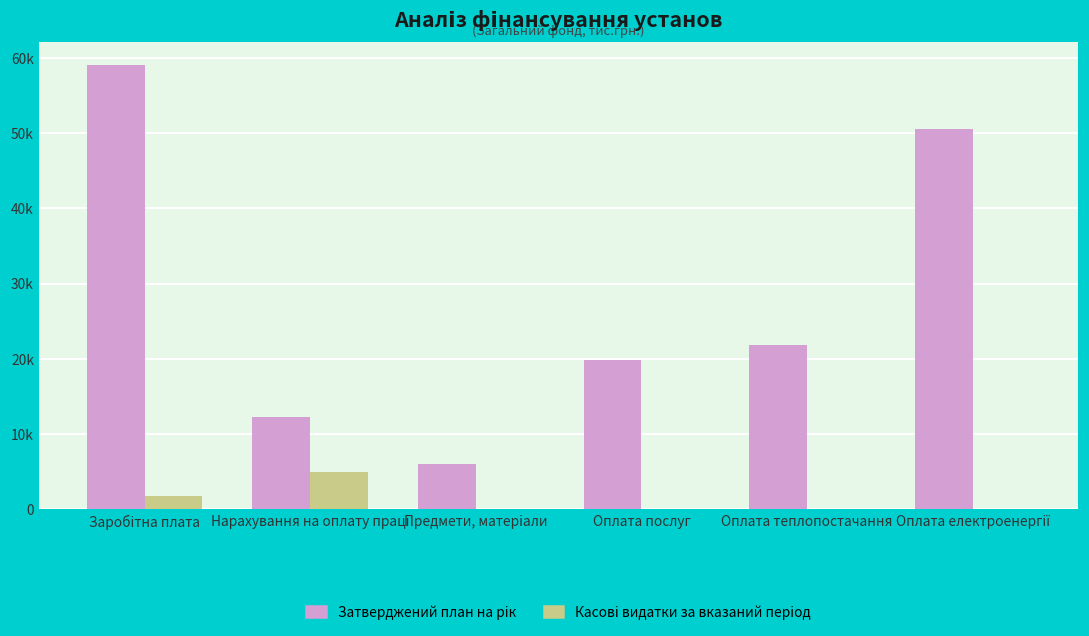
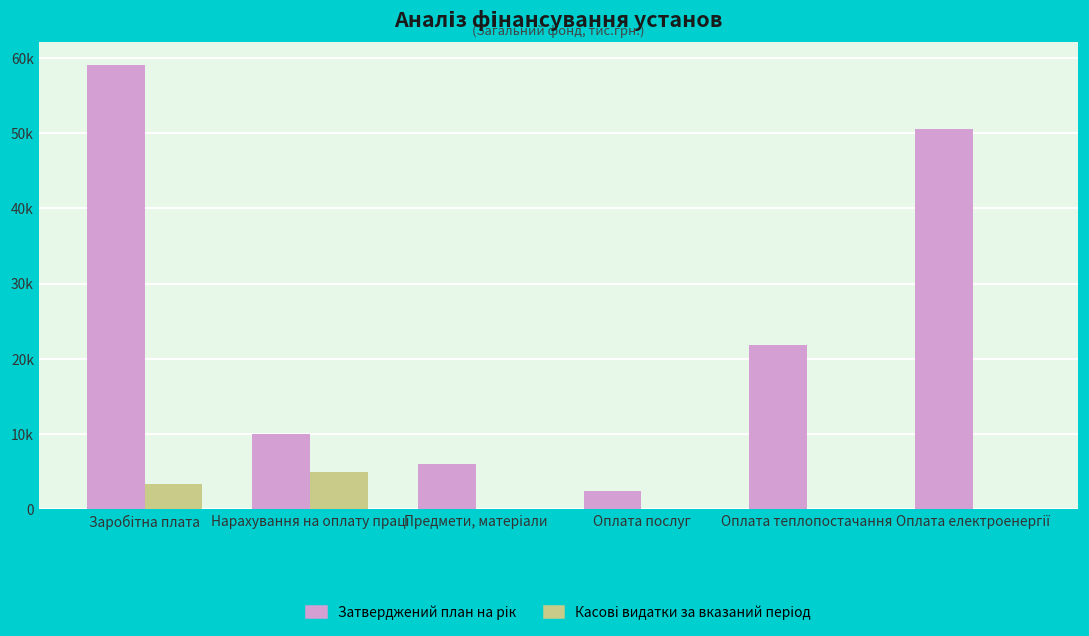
Касові видатки за вказаний період, Заробітна плата: 2000 -> 3000
Затверджений план на рік, Нарахування на оплату праці: 12000 -> 10000
Затверджений план на рік, Оплата послуг: 20000 -> 2000
